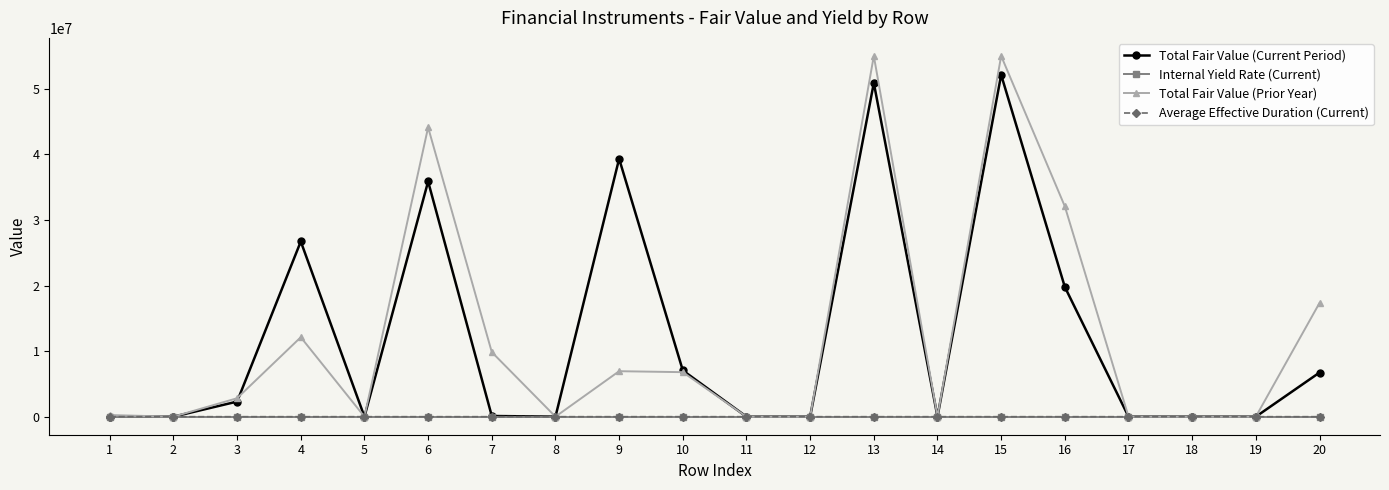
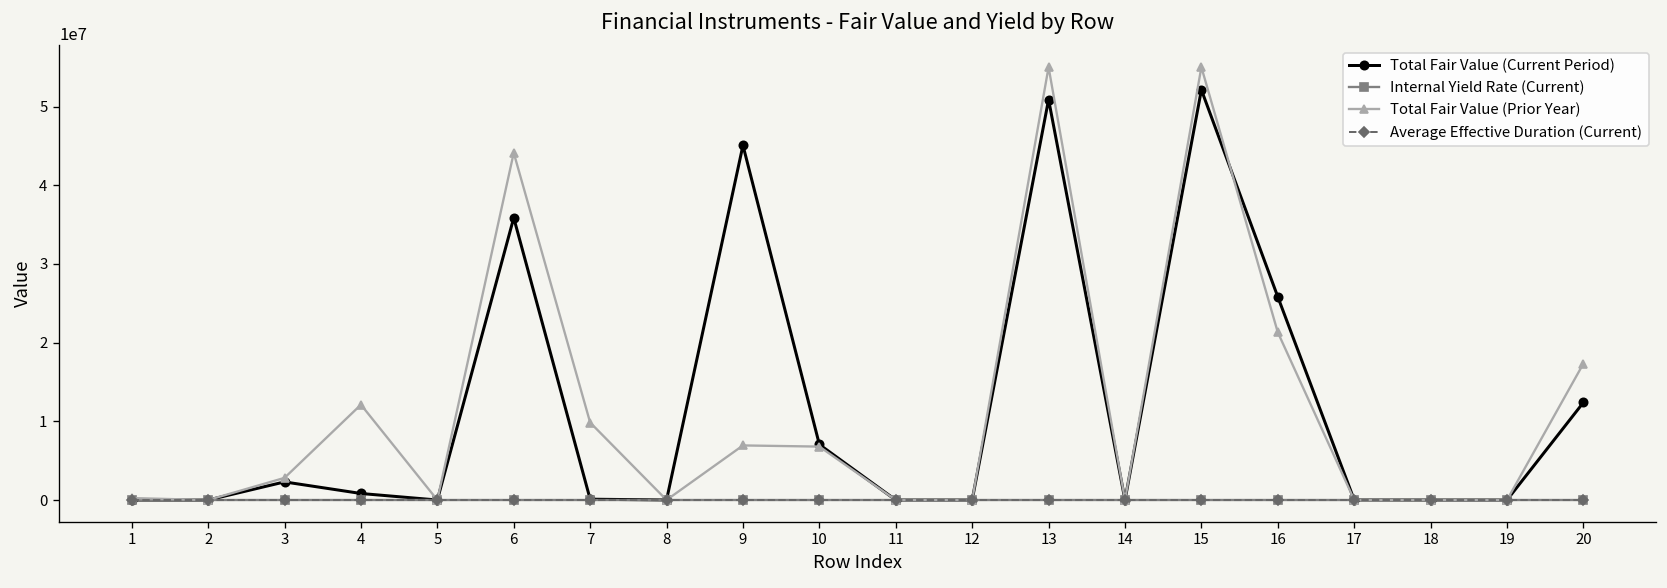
Total Fair Value (Current Period), 4: 27000000 -> 1000000
Total Fair Value (Current Period), 9: 39000000 -> 45000000
Total Fair Value (Current Period), 16: 20000000 -> 26000000
Total Fair Value (Prior Year), 16: 32000000 -> 21000000
Total Fair Value (Current Period), 20: 7000000 -> 12000000
